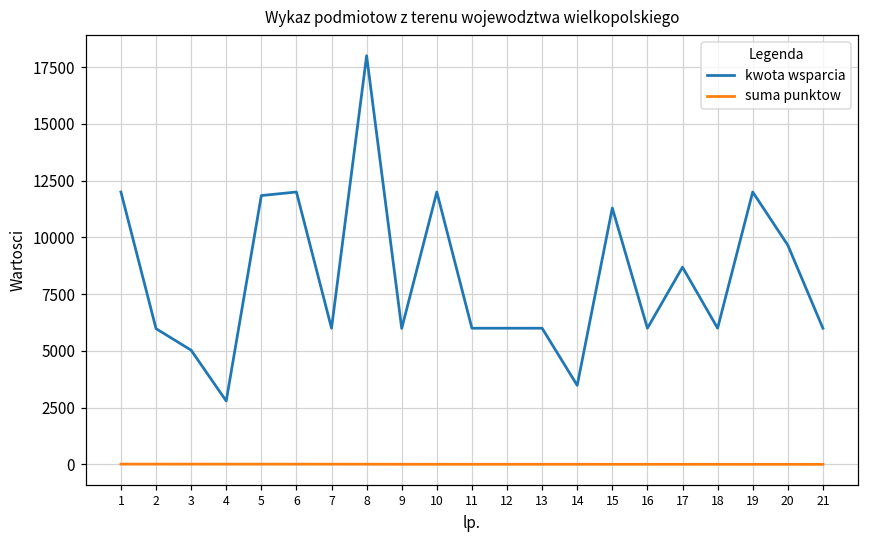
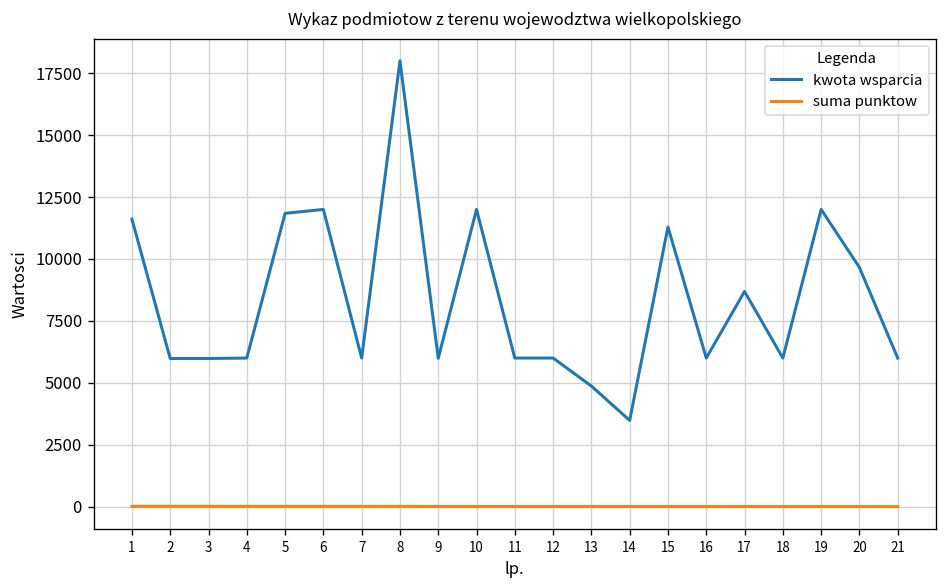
kwota wsparcia, 1: 12000 -> 11600
kwota wsparcia, 3: 5000 -> 6000
kwota wsparcia, 4: 2800 -> 6000
kwota wsparcia, 13: 6000 -> 4900
